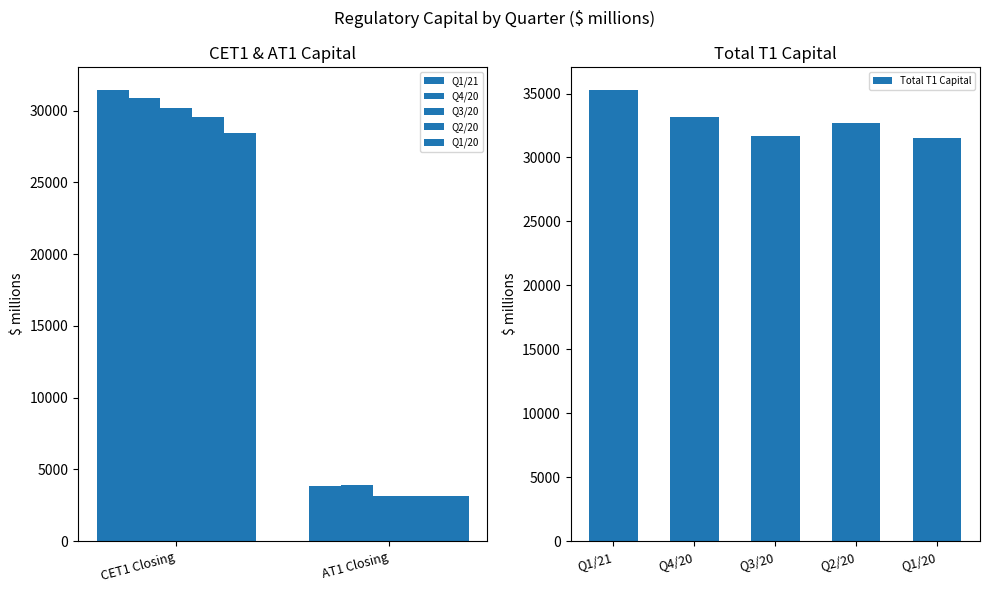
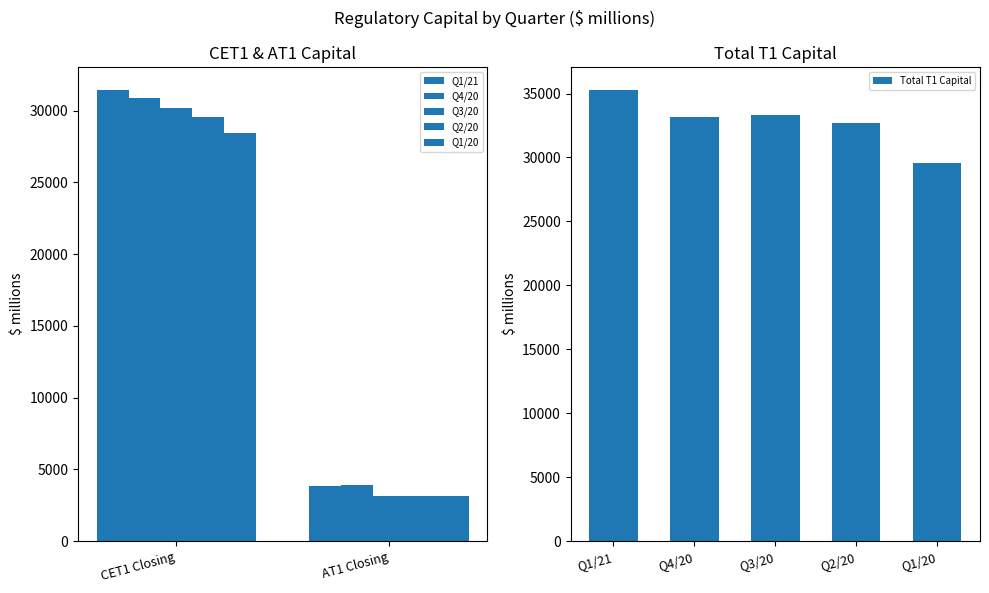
Total T1 Capital, Q3/20: 31700 -> 33400
Total T1 Capital, Q1/20: 31600 -> 29600
